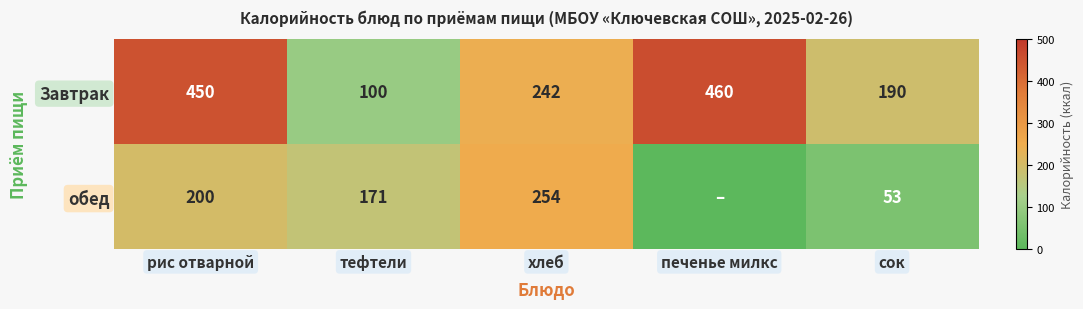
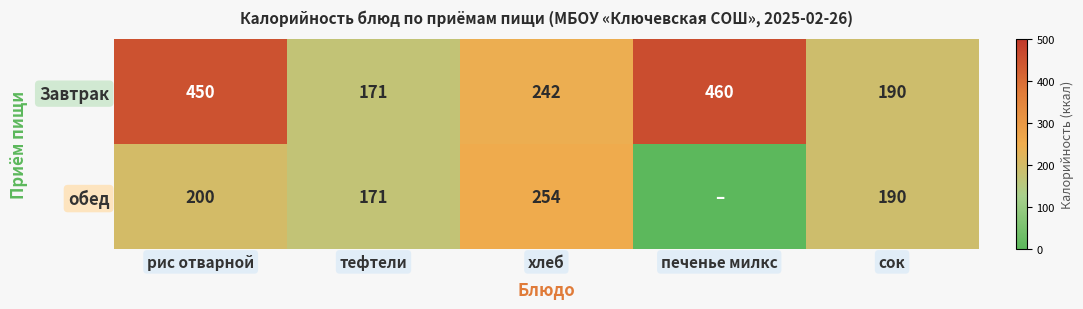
Завтрак, тефтели: 100 -> 171
обед, сок: 53 -> 190
